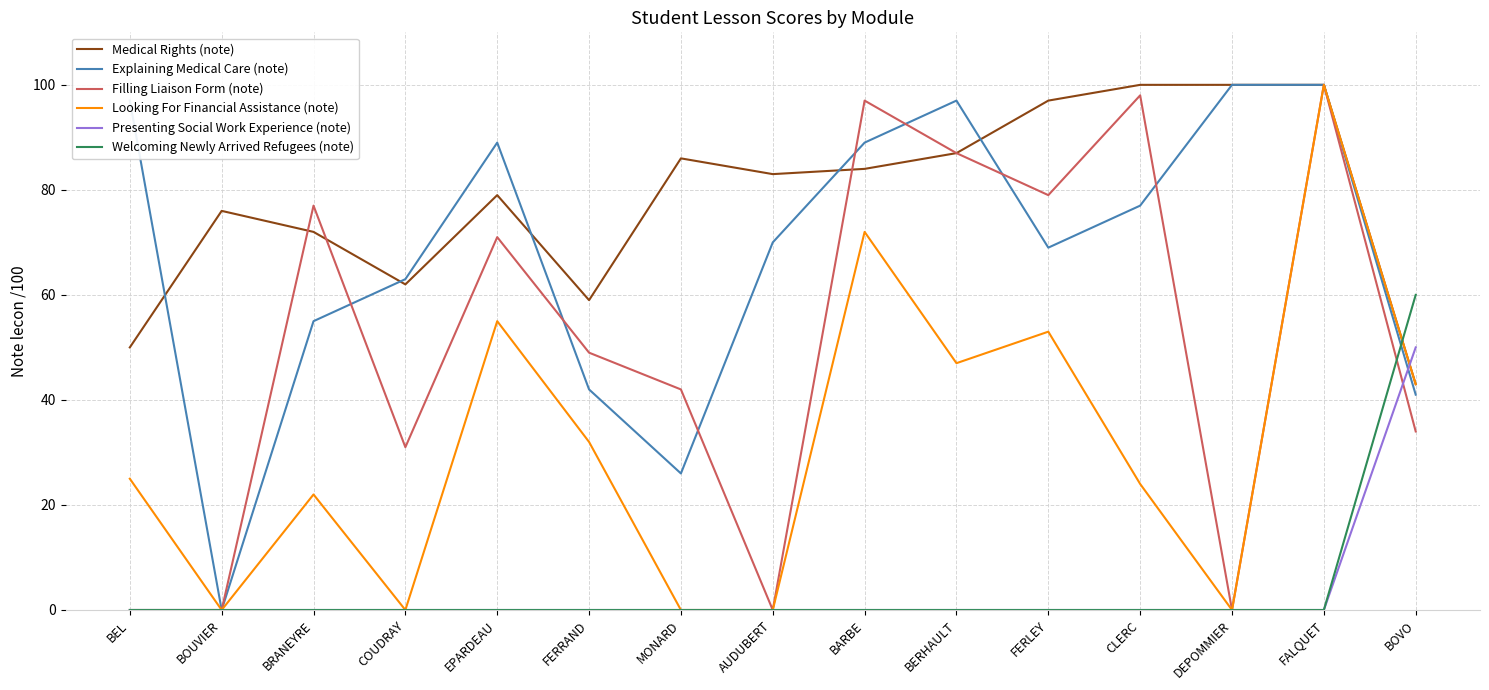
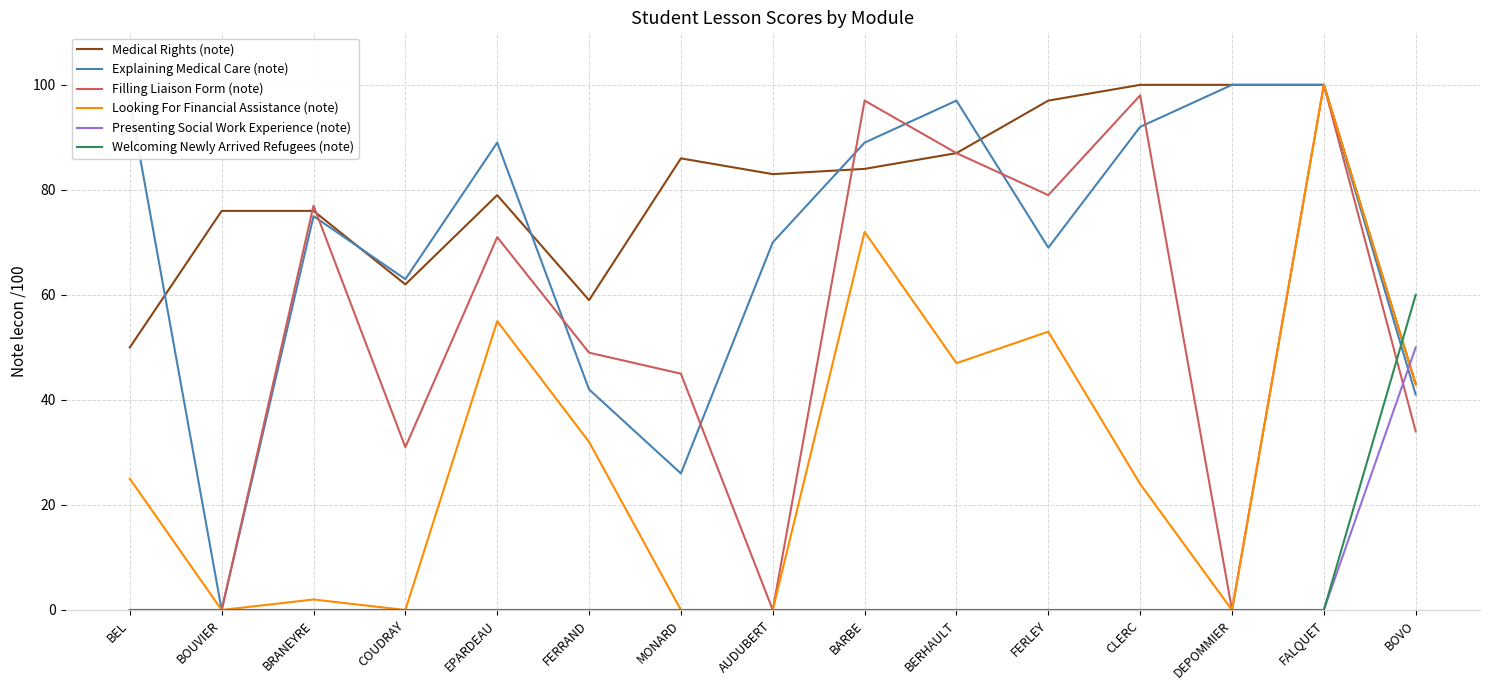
Medical Rights (note), BRANEYRE: 72 -> 76
Explaining Medical Care (note), BRANEYRE: 55 -> 75
Looking For Financial Assistance (note), BRANEYRE: 22 -> 2
Filling Liaison Form (note), MONARD: 42 -> 45
Explaining Medical Care (note), CLERC: 77 -> 92
